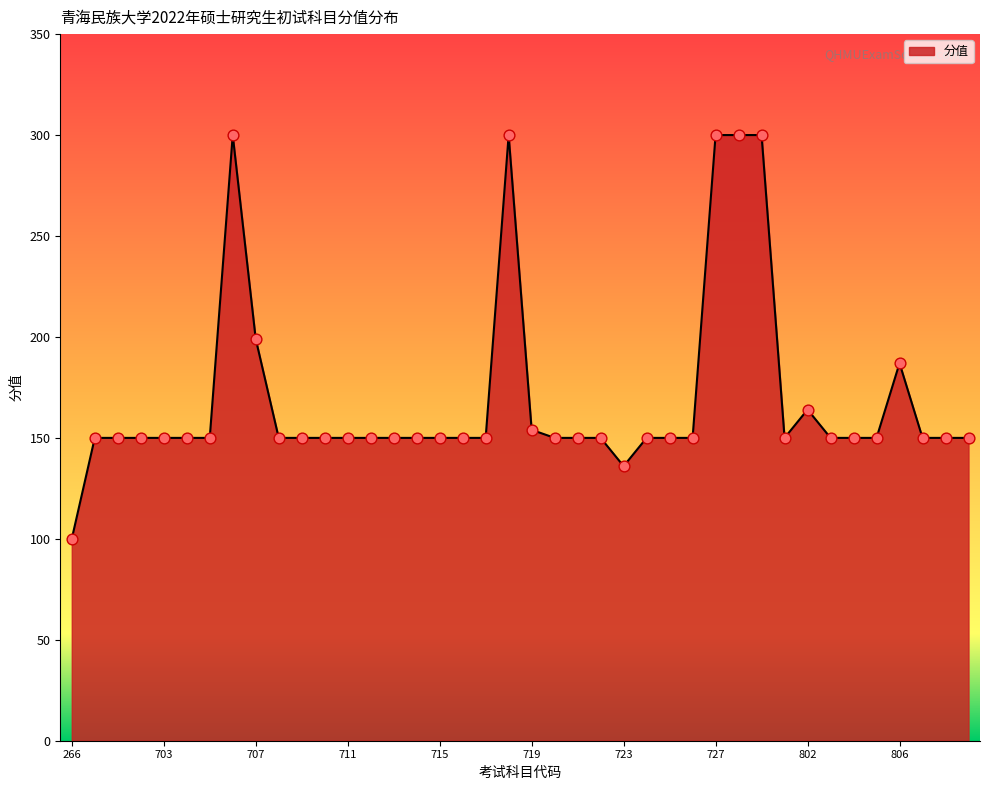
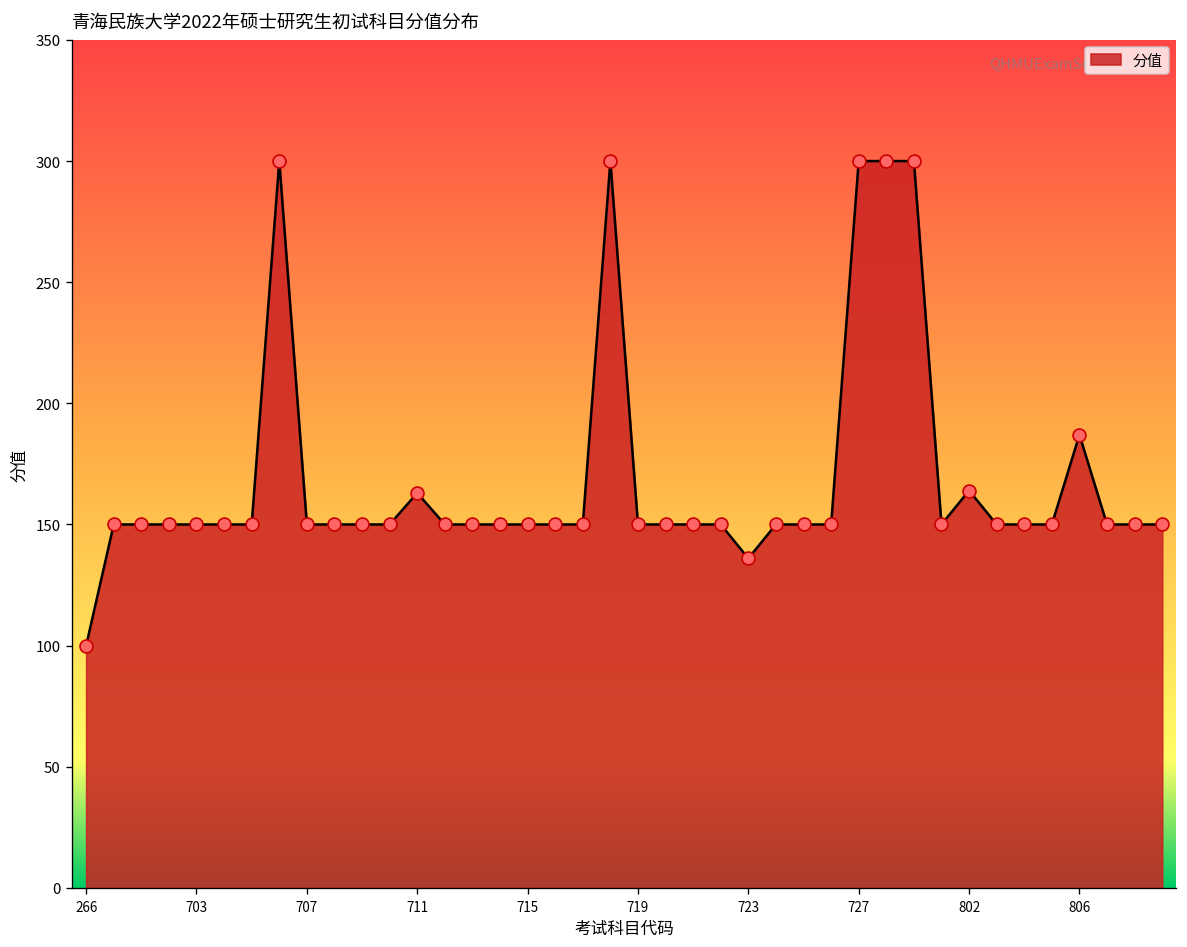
707: 199 -> 150
711: 150 -> 163
719: 154 -> 150
